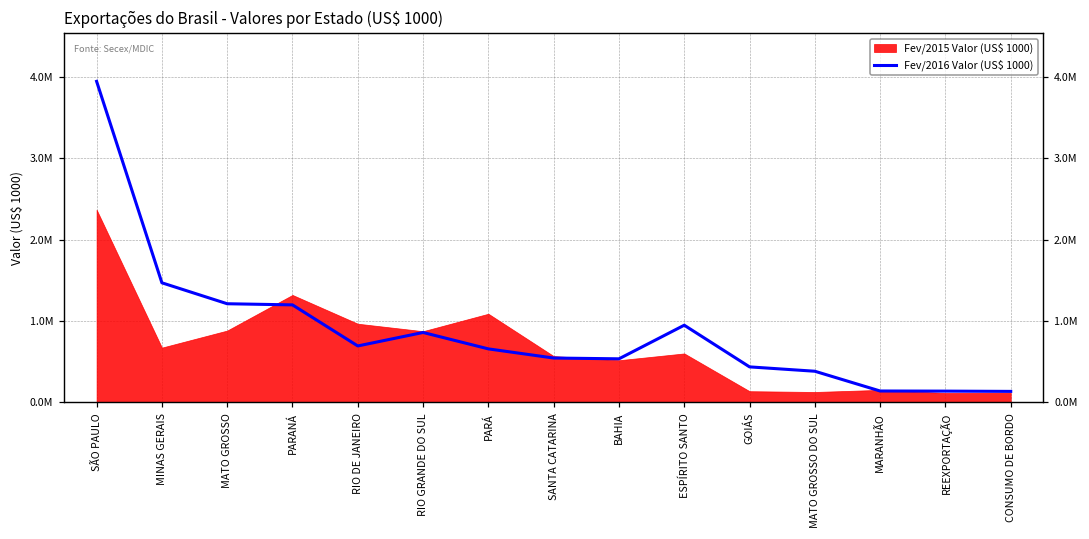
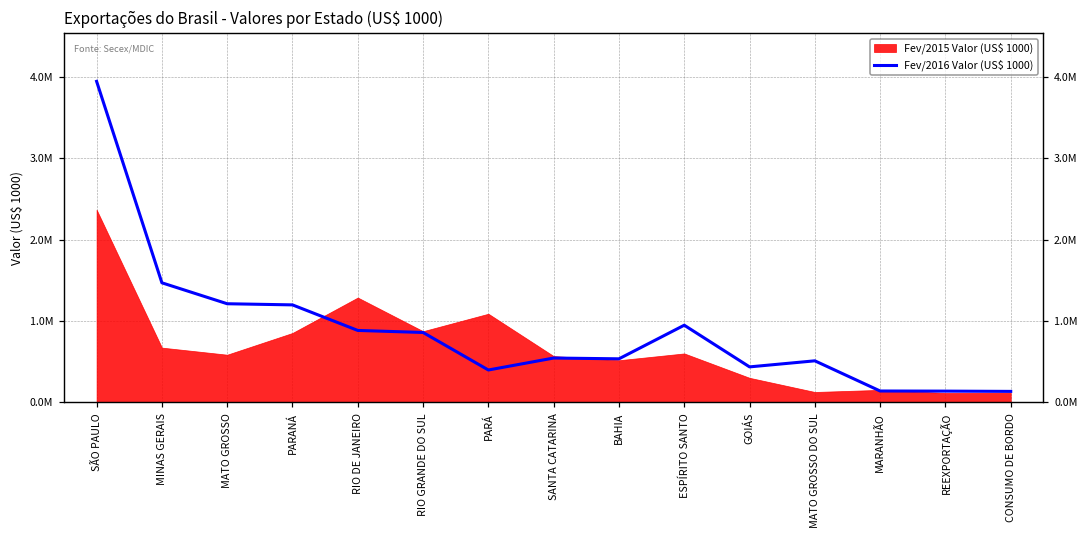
Fev/2015 Valor (US$ 1000), MATO GROSSO: 900000 -> 600000
Fev/2015 Valor (US$ 1000), PARANÁ: 1300000 -> 900000
Fev/2016 Valor (US$ 1000), RIO DE JANEIRO: 700000 -> 900000
Fev/2015 Valor (US$ 1000), RIO DE JANEIRO: 1000000 -> 1300000
Fev/2016 Valor (US$ 1000), PARÁ: 700000 -> 400000
Fev/2015 Valor (US$ 1000), GOIÁS: 100000 -> 300000
Fev/2016 Valor (US$ 1000), MATO GROSSO DO SUL: 400000 -> 500000
